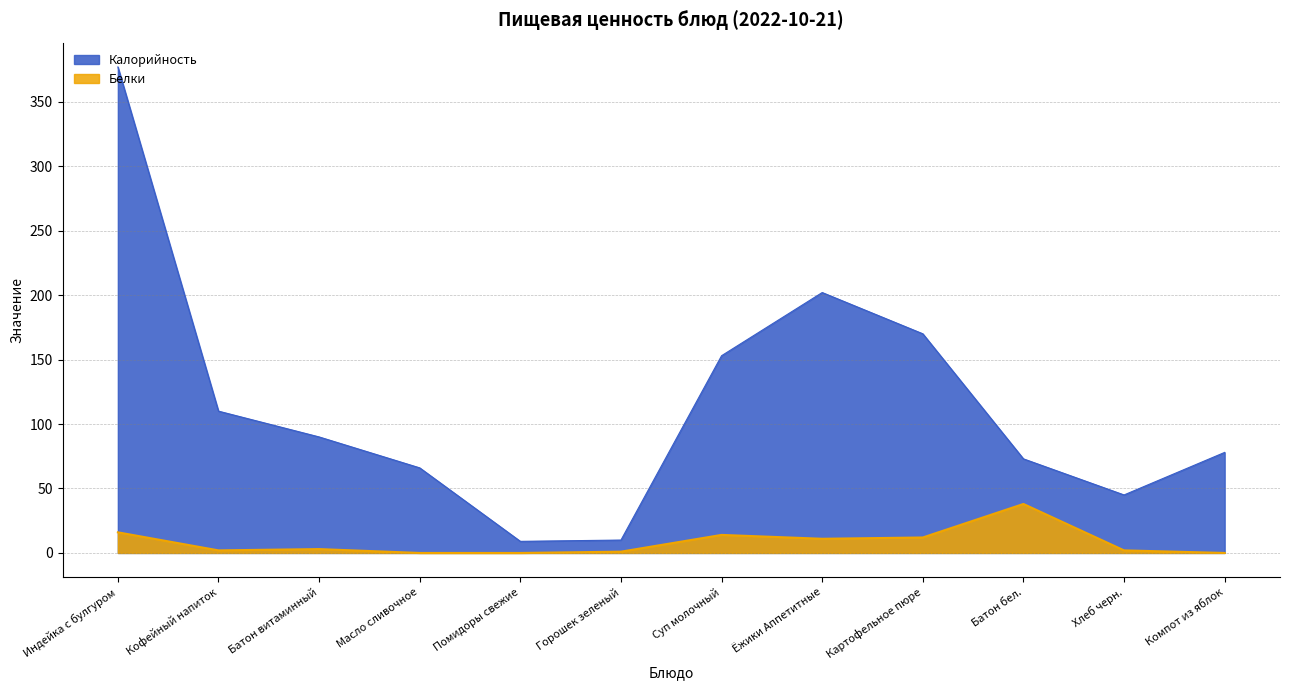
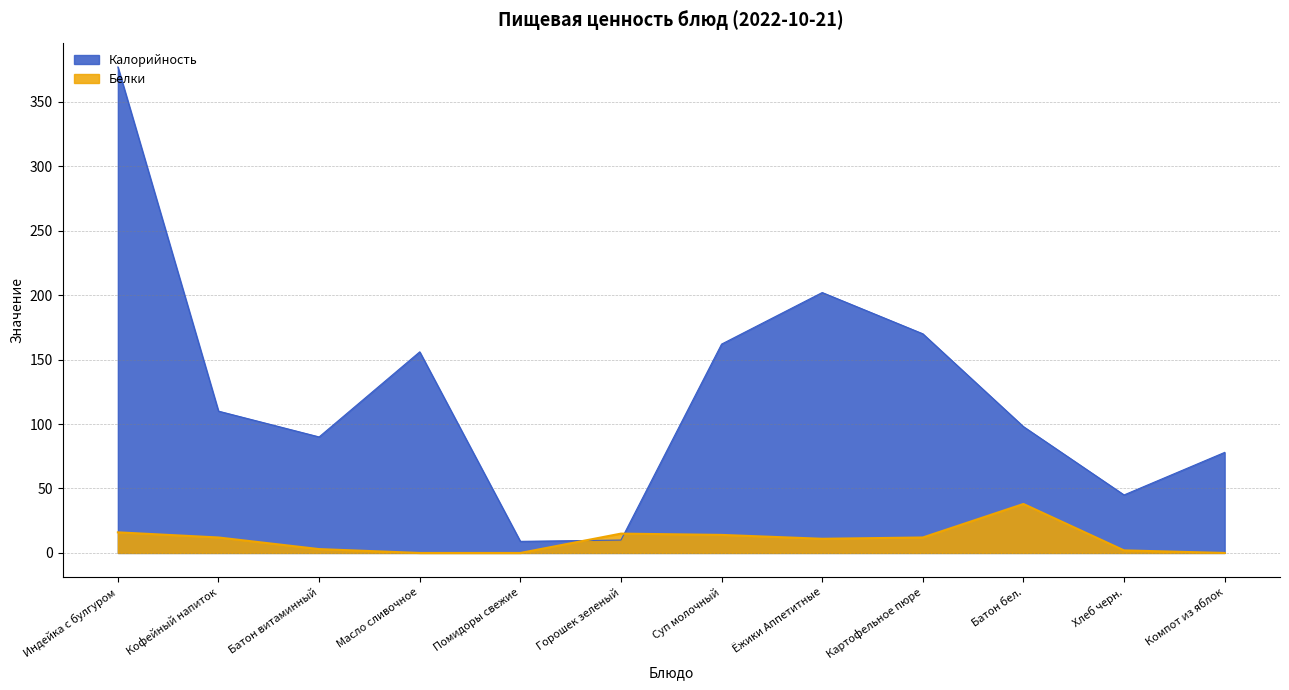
Белки, Кофейный напиток: 2 -> 12
Калорийность, Масло сливочное: 66 -> 156
Белки, Горошек зеленый: 1 -> 15
Калорийность, Суп молочный: 153 -> 162
Калорийность, Батон бел.: 73 -> 98
